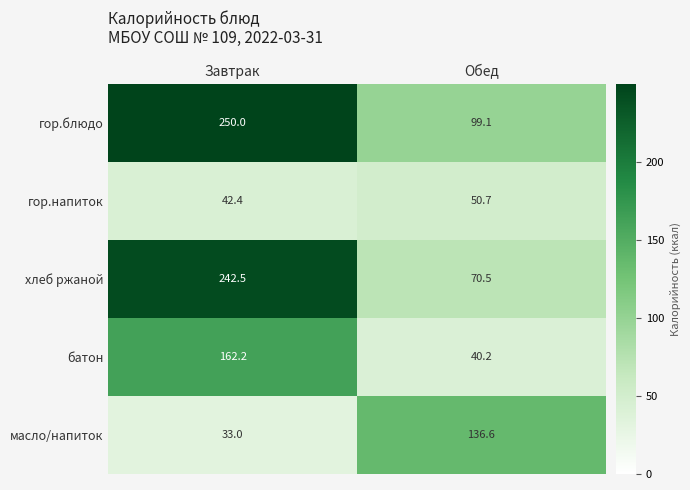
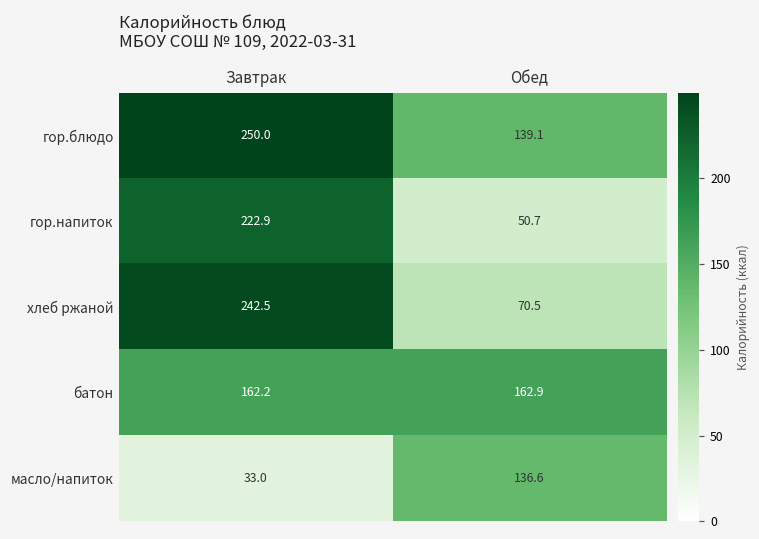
гор.блюдо, Обед: 99.1 -> 139.1
гор.напиток, Завтрак: 42.4 -> 222.9
батон, Обед: 40.2 -> 162.9
